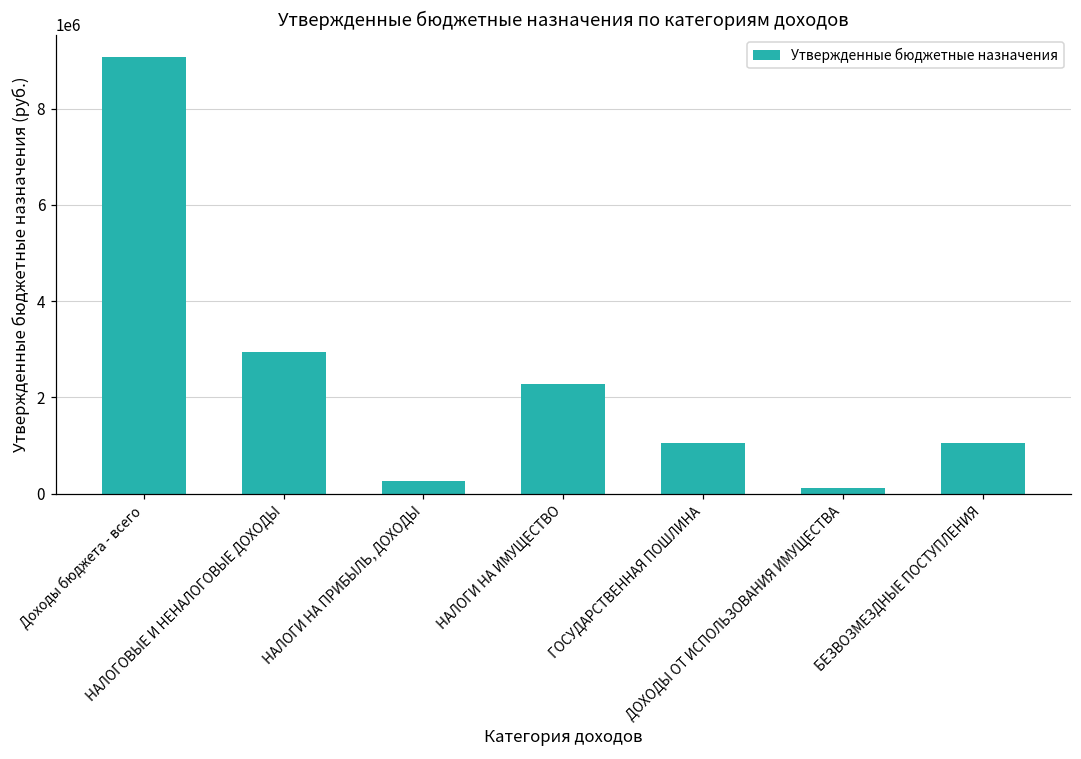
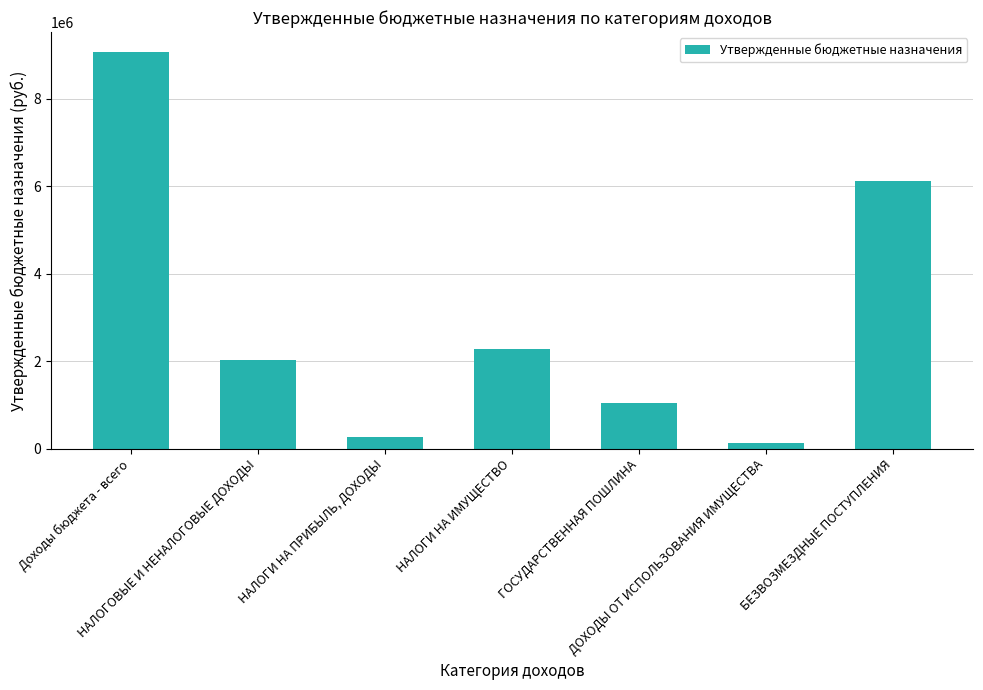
НАЛОГОВЫЕ И НЕНАЛОГОВЫЕ ДОХОДЫ: 3000000 -> 2000000
БЕЗВОЗМЕЗДНЫЕ ПОСТУПЛЕНИЯ: 1000000 -> 6100000
